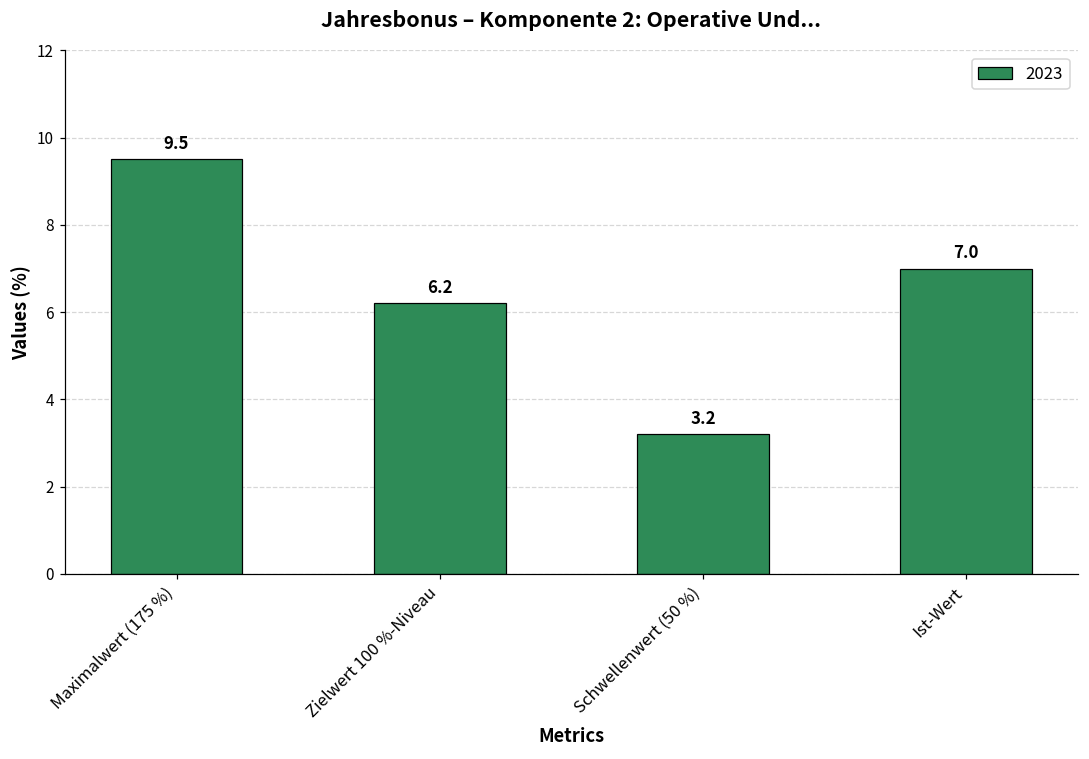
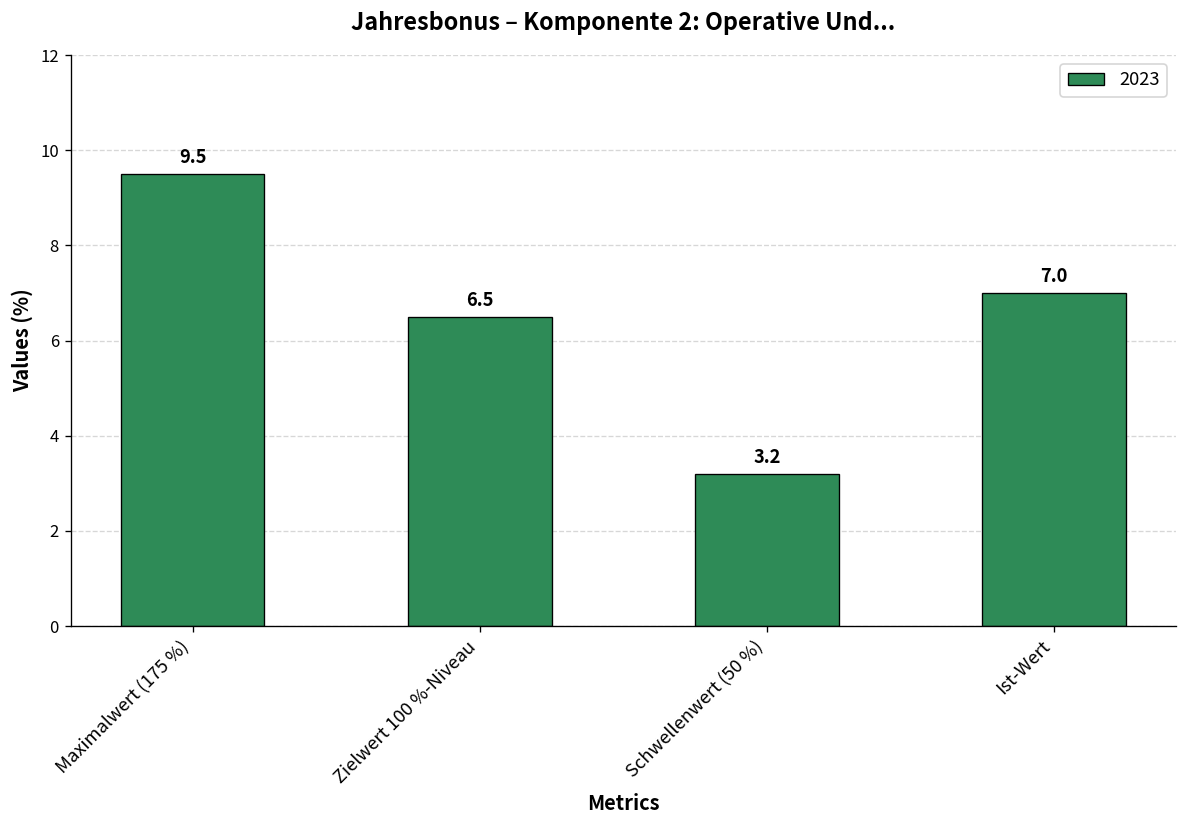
Zielwert 100 %-Niveau: 6.2 -> 6.5
